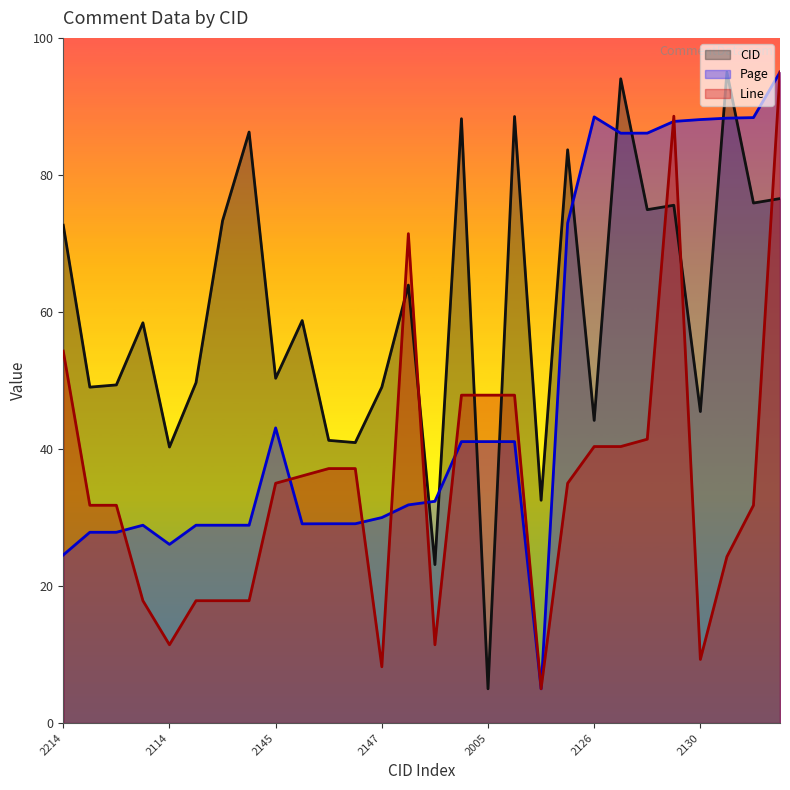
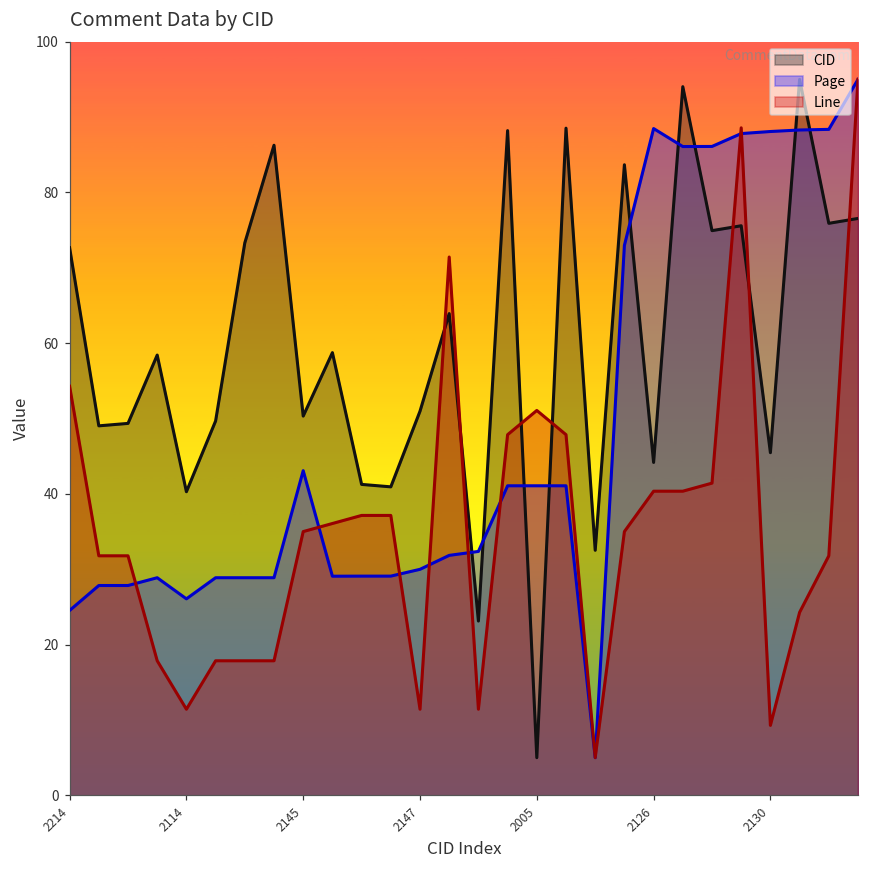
CID, 2147: 49 -> 51
Line, 2147: 8 -> 11
Line, 2005: 48 -> 51
